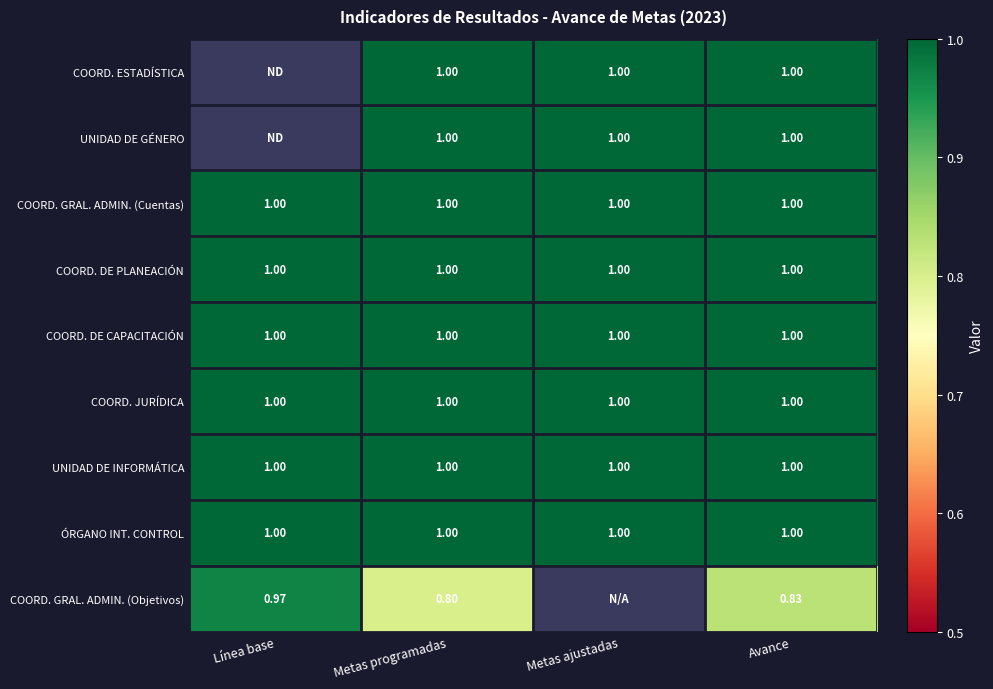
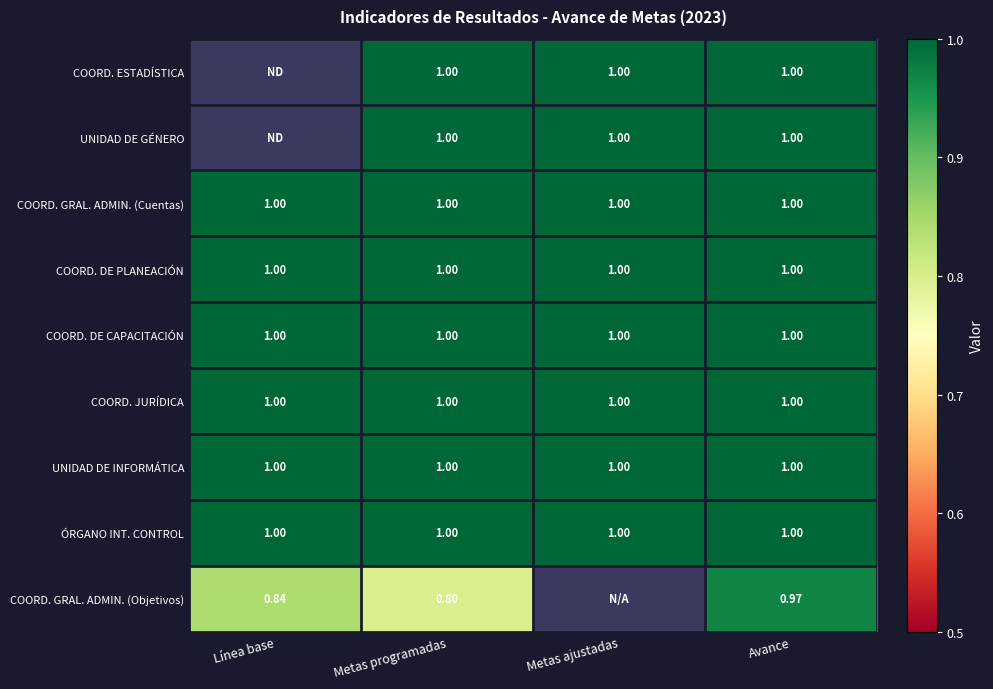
COORD. GRAL. ADMIN. (Objetivos), Línea base: 0.97 -> 0.84
COORD. GRAL. ADMIN. (Objetivos), Avance: 0.83 -> 0.97
